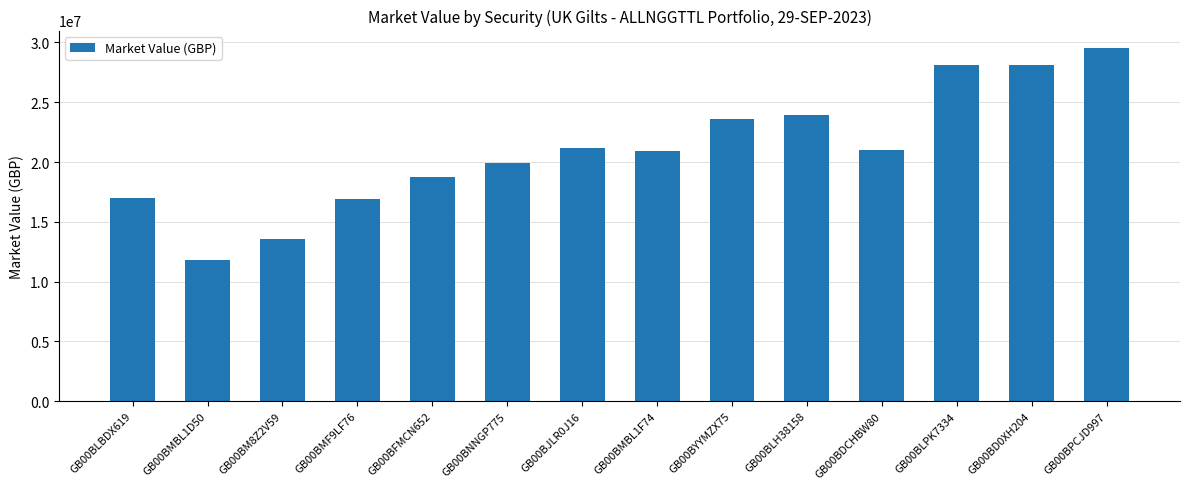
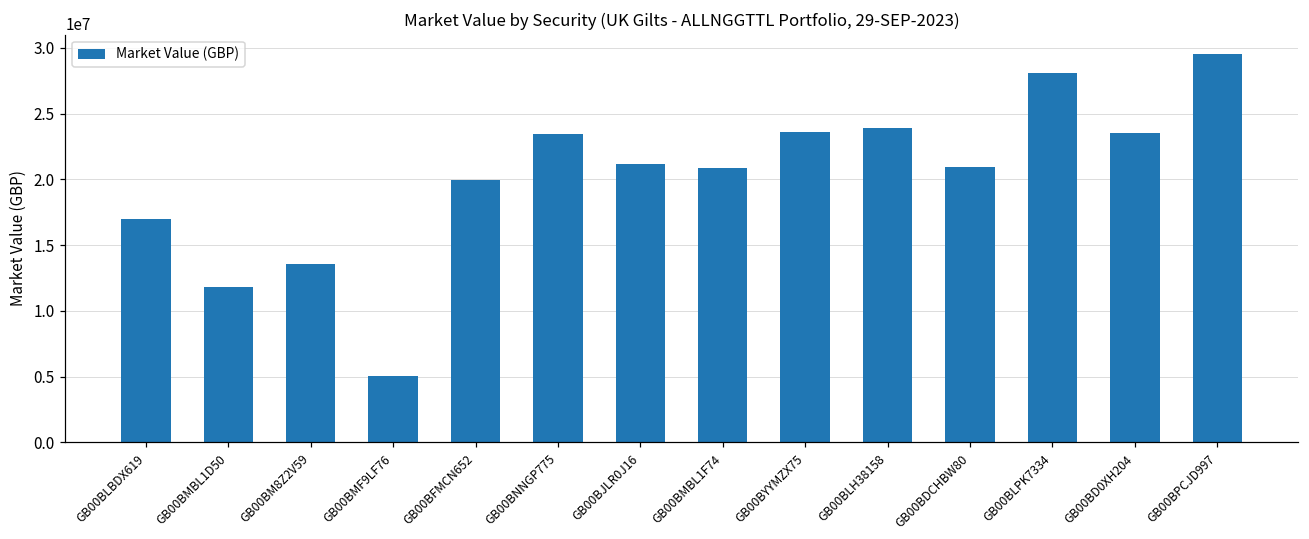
GB00BMF9LF76: 16900000 -> 5100000
GB00BFMCN652: 18800000 -> 20000000
GB00BNNGP775: 19900000 -> 23500000
GB00BD0XH204: 28100000 -> 23500000
